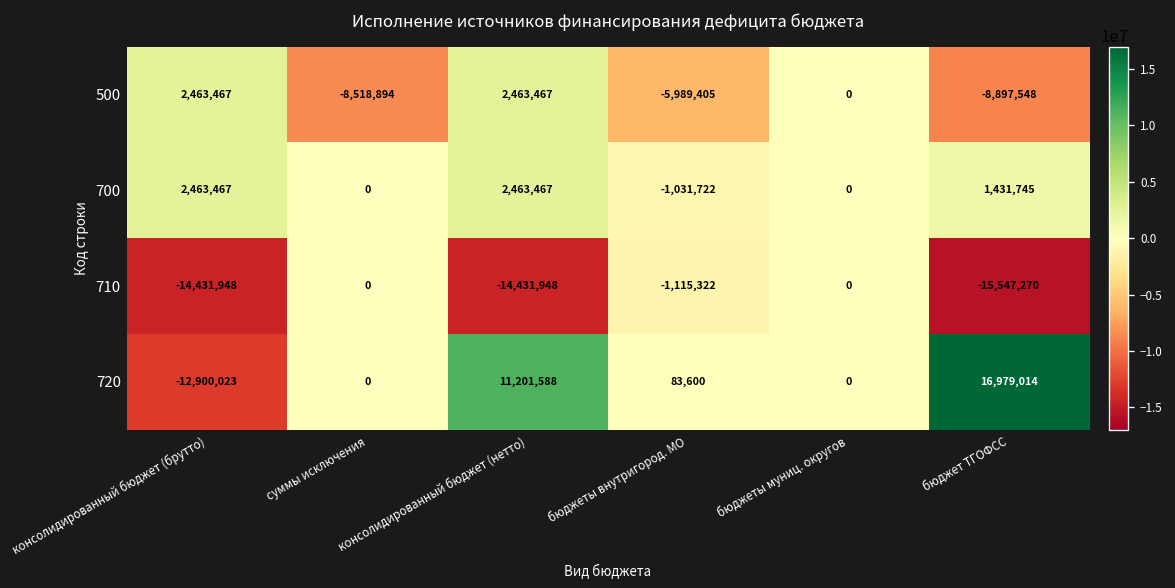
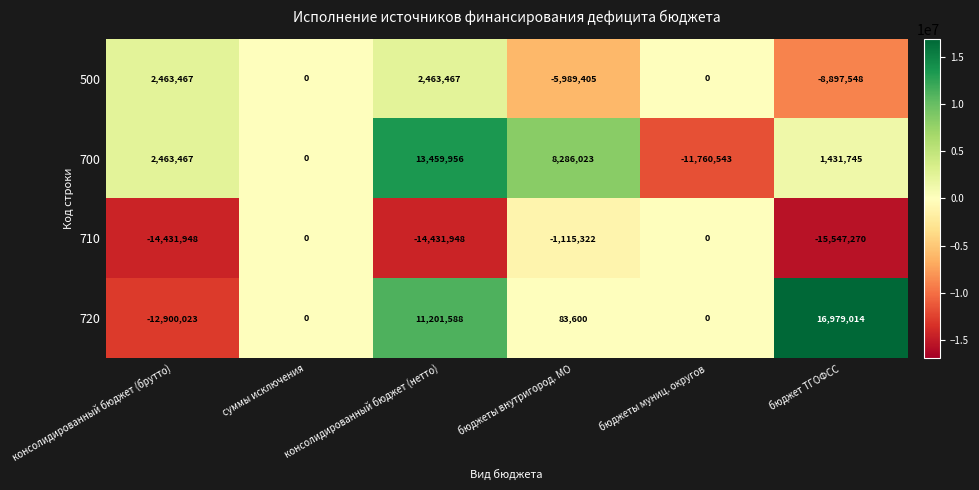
500, суммы исключения: -8,518,894 -> 0
700, консолидированный бюджет (нетто): 2,463,467 -> 13,459,956
700, бюджеты внутригород. МО: -1,031,722 -> 8,286,023
700, бюджеты муниц. округов: 0 -> -11,760,543
